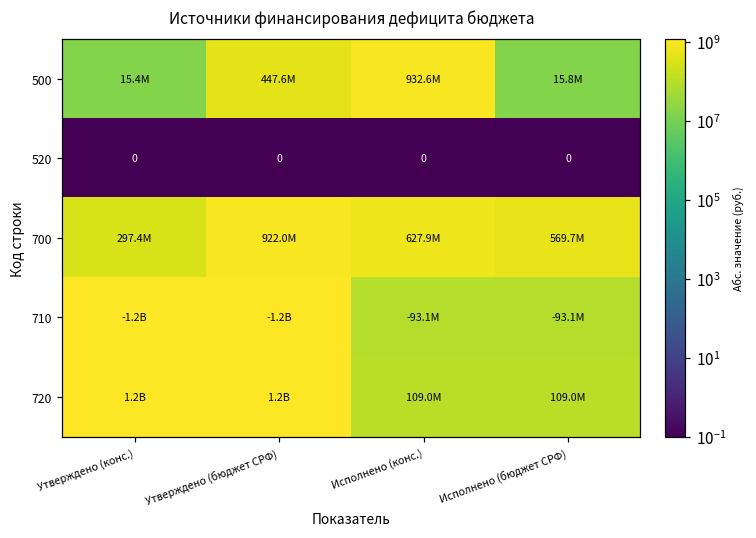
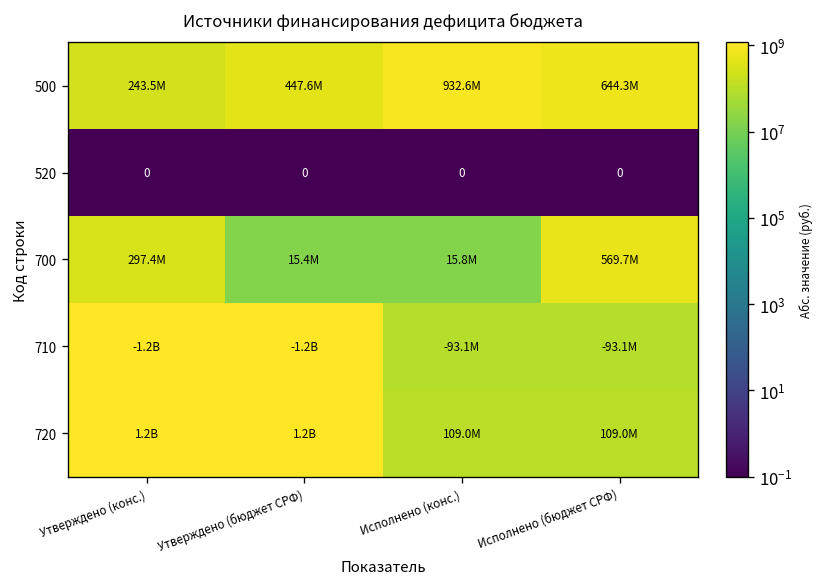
500, Утверждено (конс.): 15.4M -> 243.5M
500, Исполнено (бюджет СРФ): 15.8M -> 644.3M
700, Утверждено (бюджет СРФ): 922.0M -> 15.4M
700, Исполнено (конс.): 627.9M -> 15.8M
